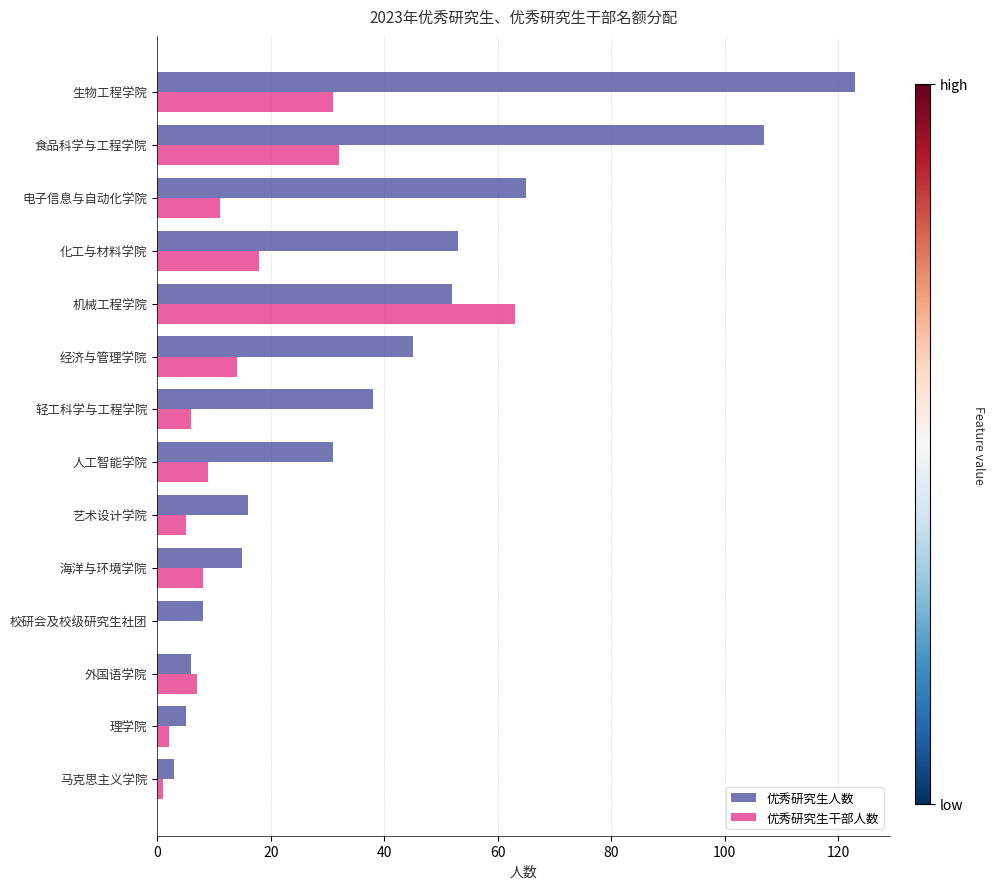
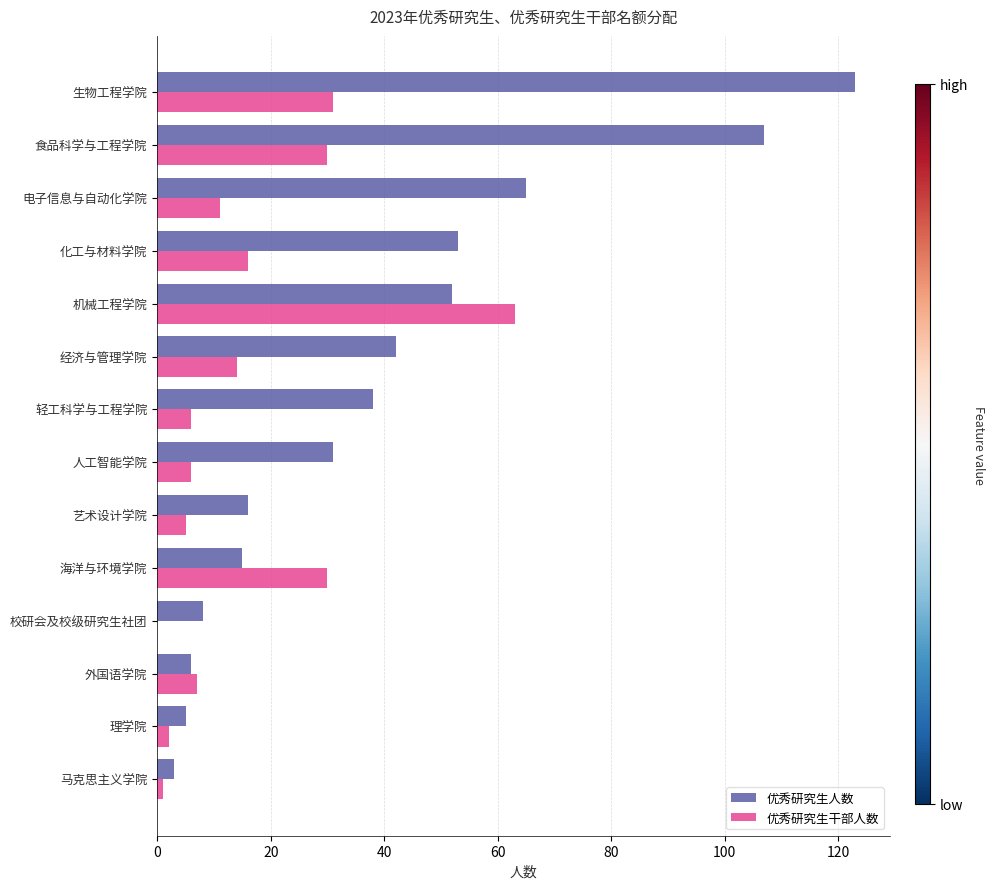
优秀研究生干部人数, 食品科学与工程学院: 32 -> 30
优秀研究生干部人数, 化工与材料学院: 18 -> 16
优秀研究生人数, 经济与管理学院: 45 -> 42
优秀研究生干部人数, 人工智能学院: 9 -> 6
优秀研究生干部人数, 海洋与环境学院: 8 -> 30
